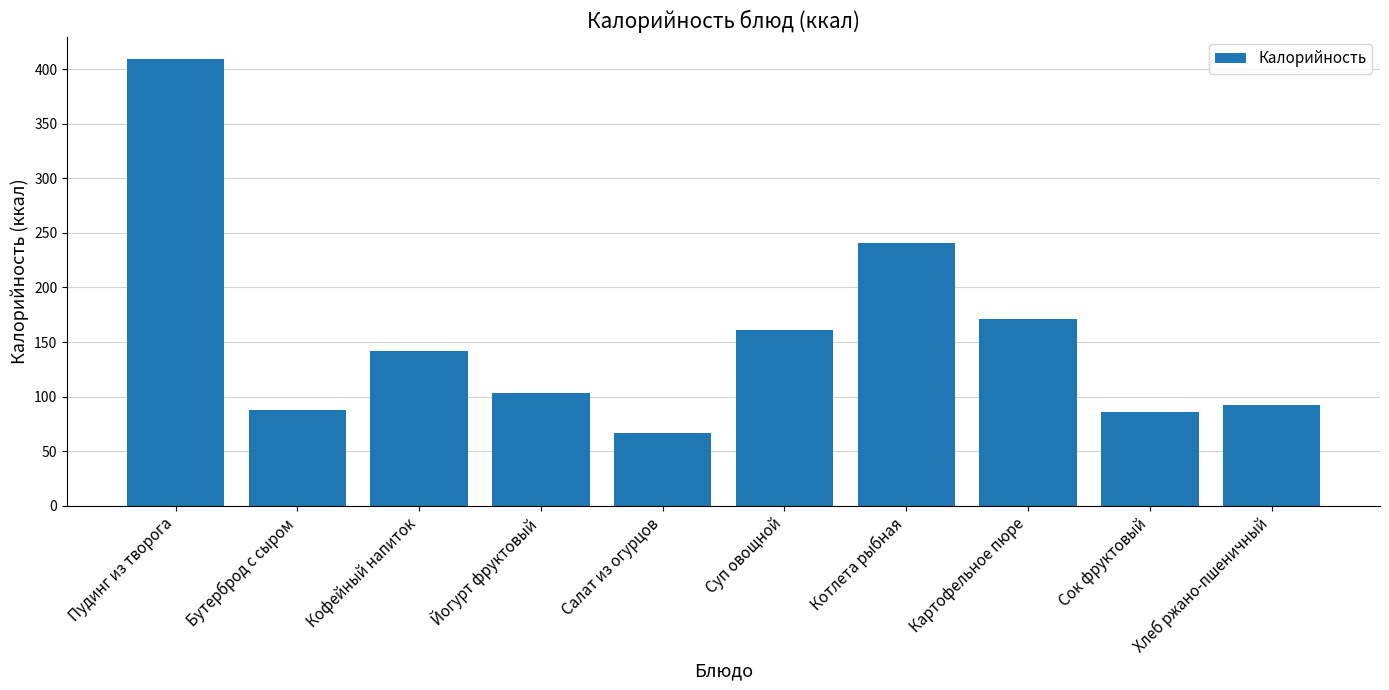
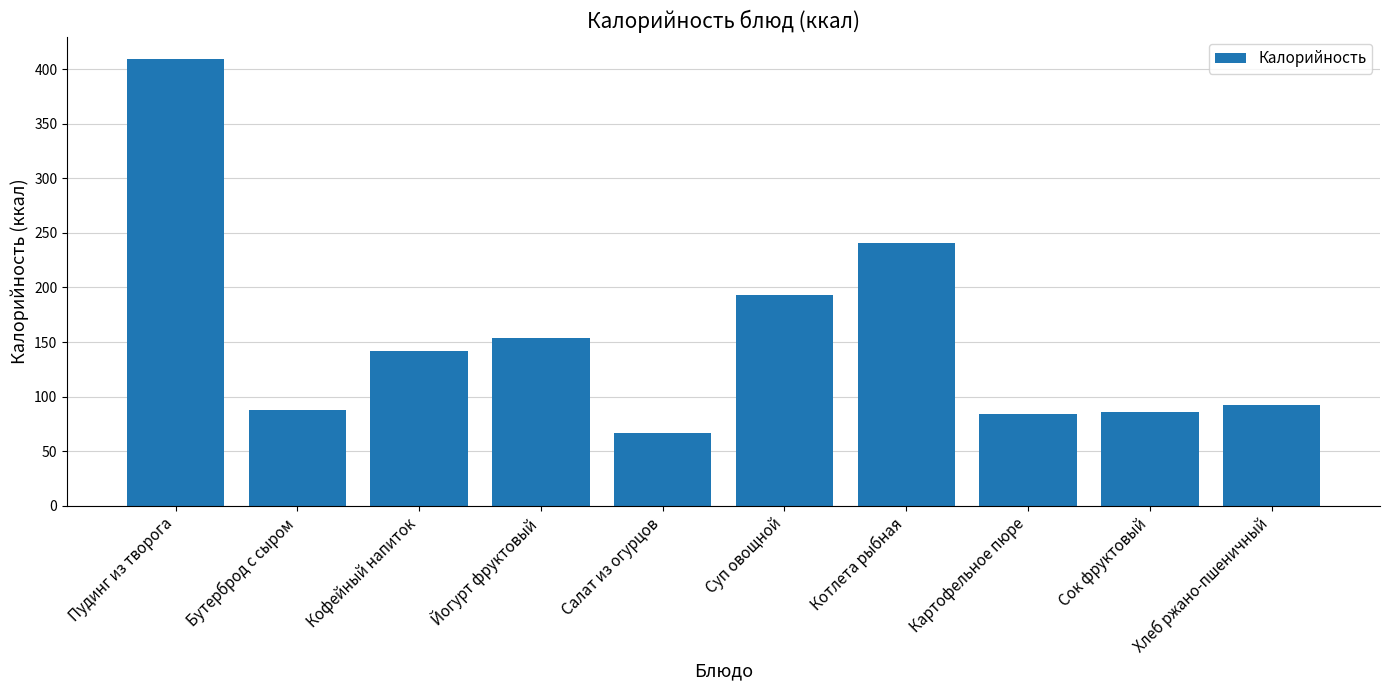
Йогурт фруктовый: 103 -> 154
Суп овощной: 161 -> 193
Картофельное пюре: 171 -> 84
